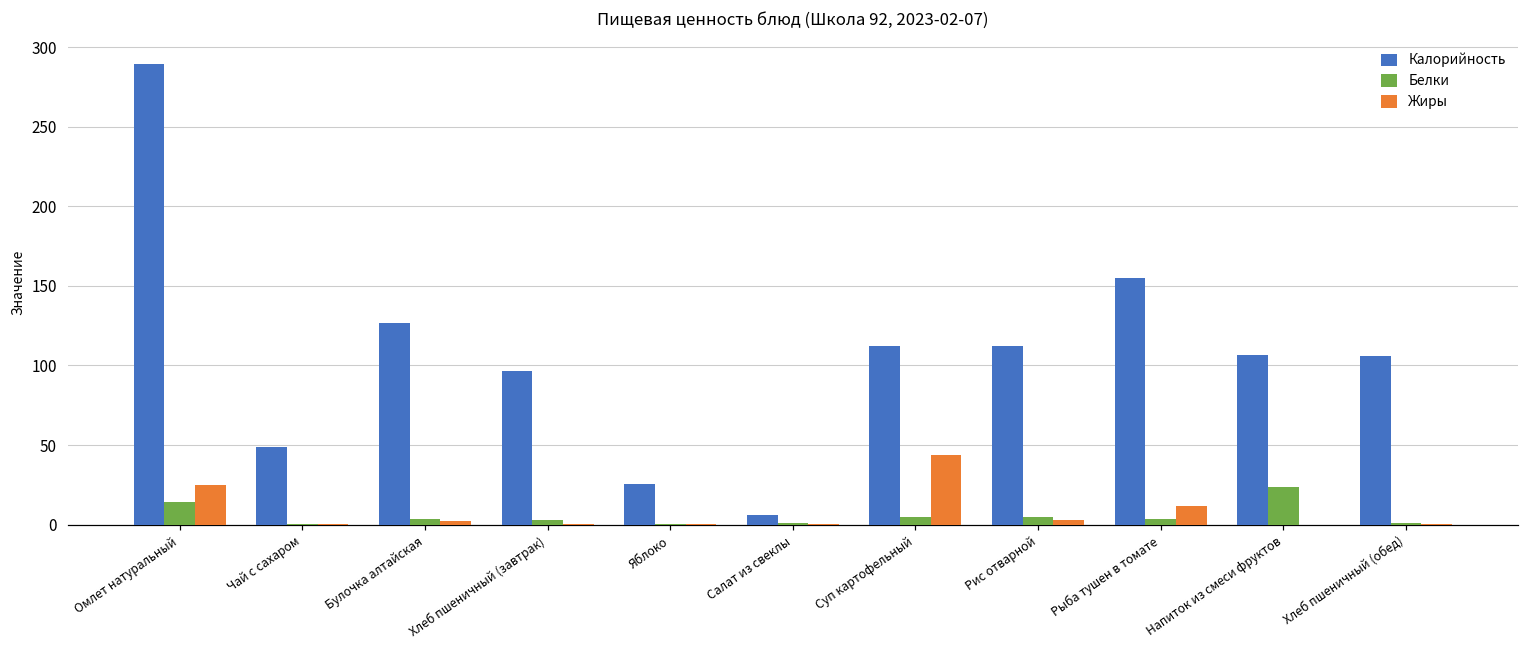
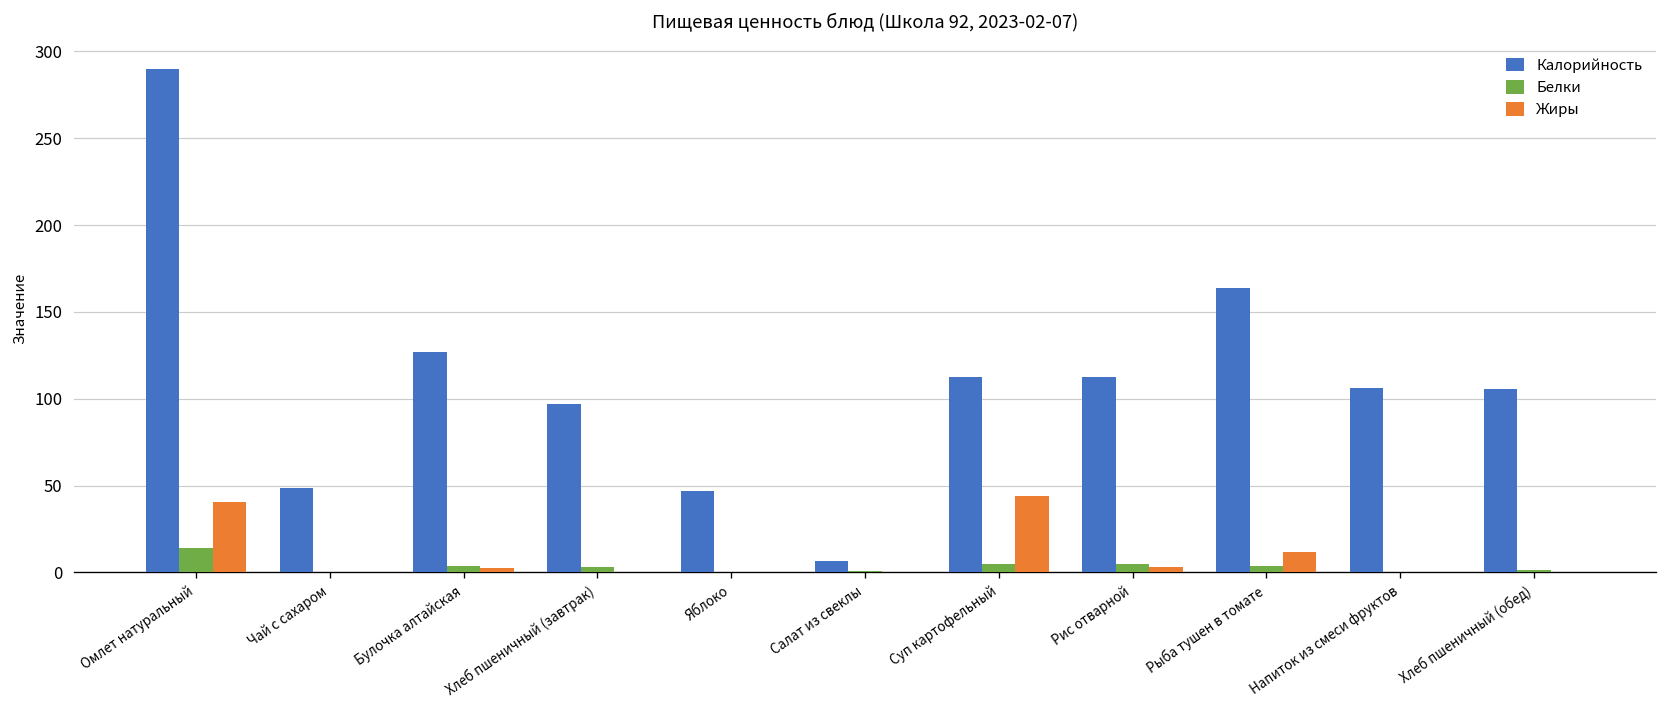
Жиры, Омлет натуральный: 25 -> 40
Калорийность, Яблоко: 26 -> 47
Калорийность, Рыба тушен в томате: 155 -> 164
Белки, Напиток из смеси фруктов: 24 -> 0
